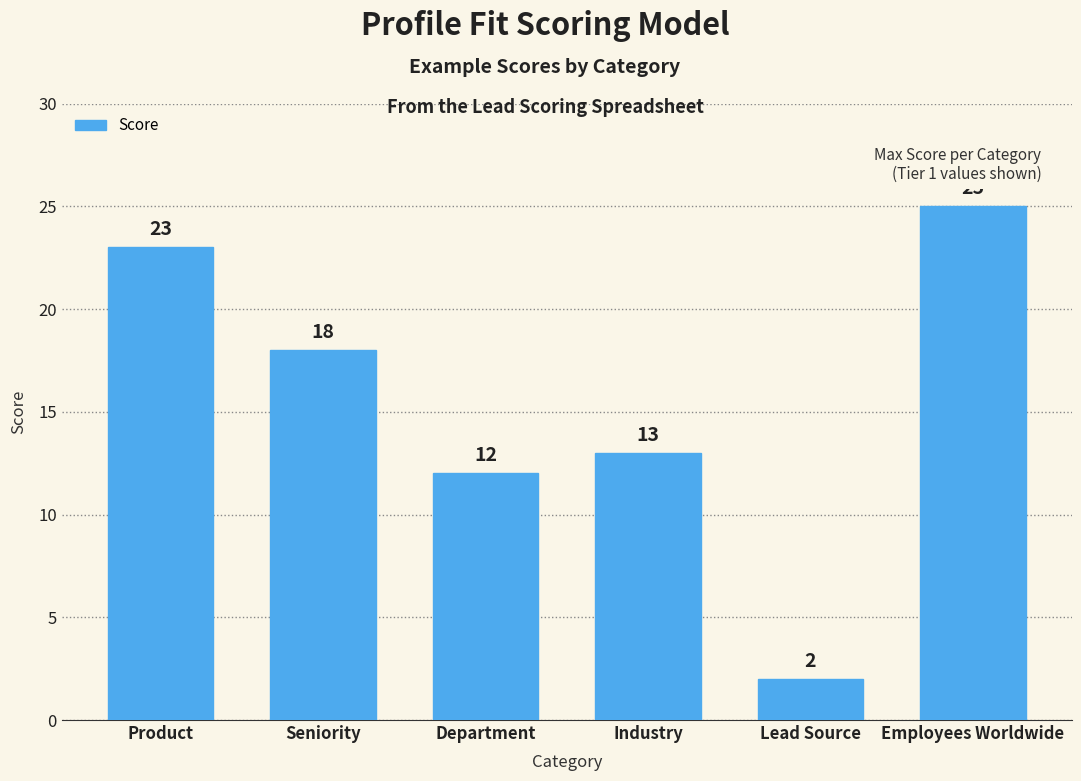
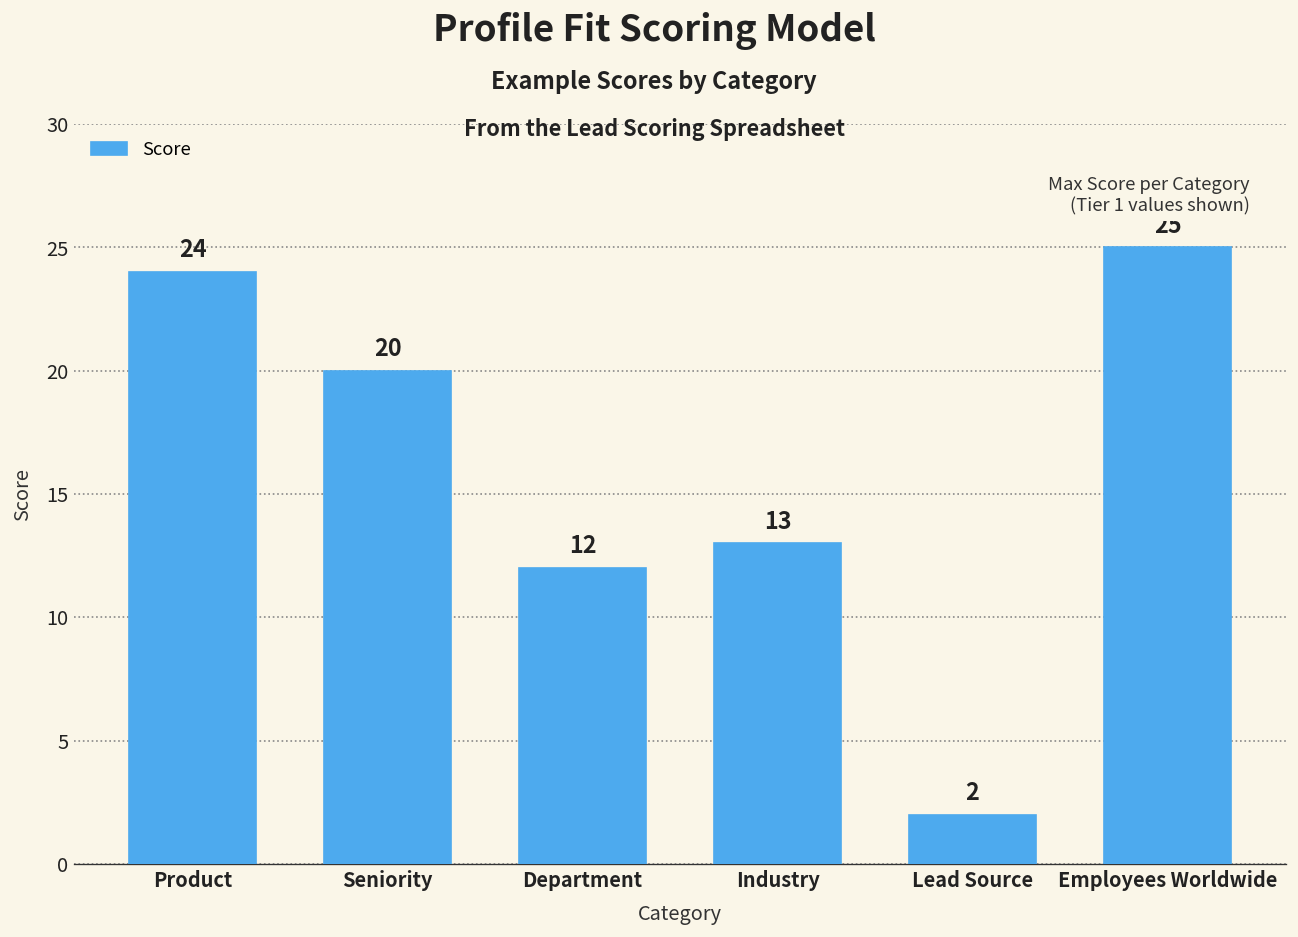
Product: 23 -> 24
Seniority: 18 -> 20
